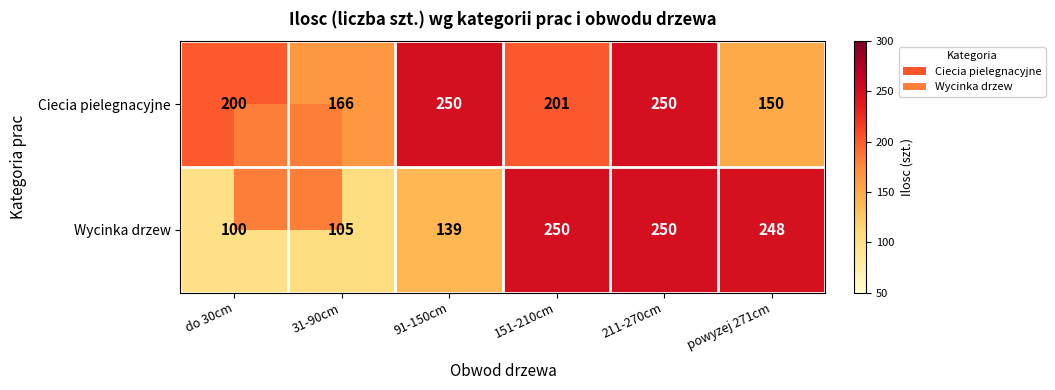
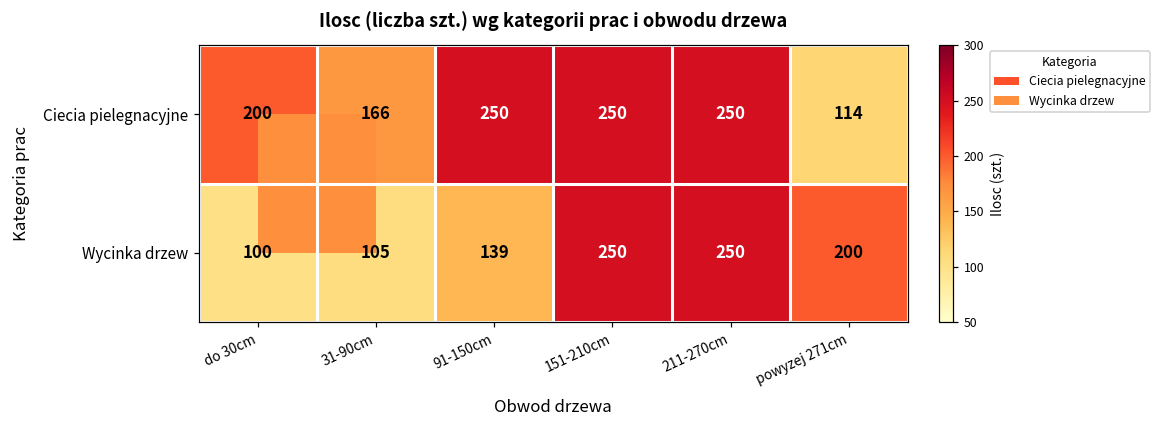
Ciecia pielegnacyjne, 151-210cm: 201 -> 250
Ciecia pielegnacyjne, powyzej 271cm: 150 -> 114
Wycinka drzew, powyzej 271cm: 248 -> 200
